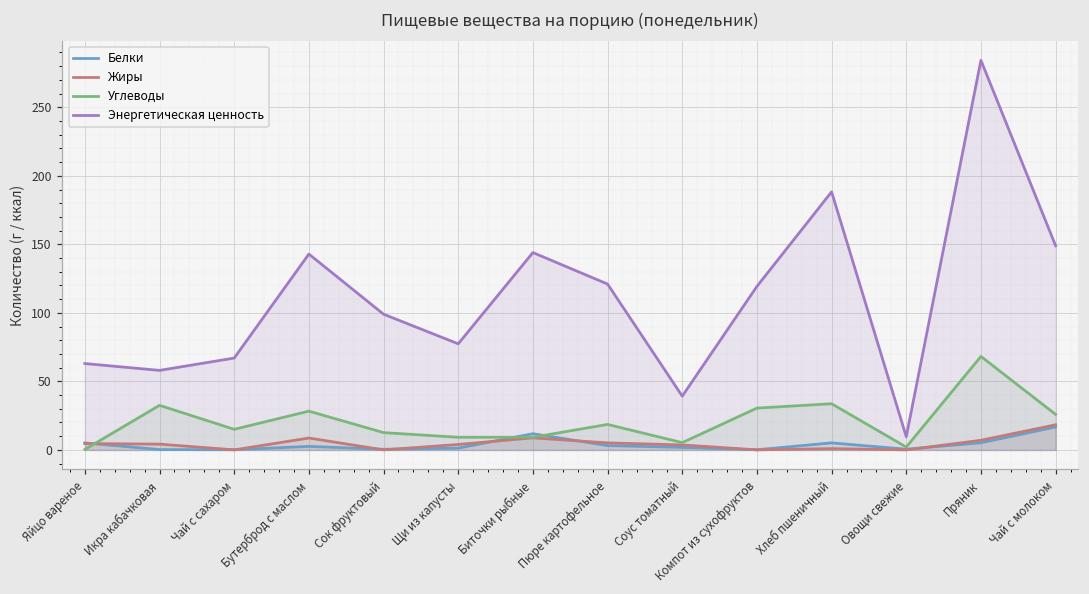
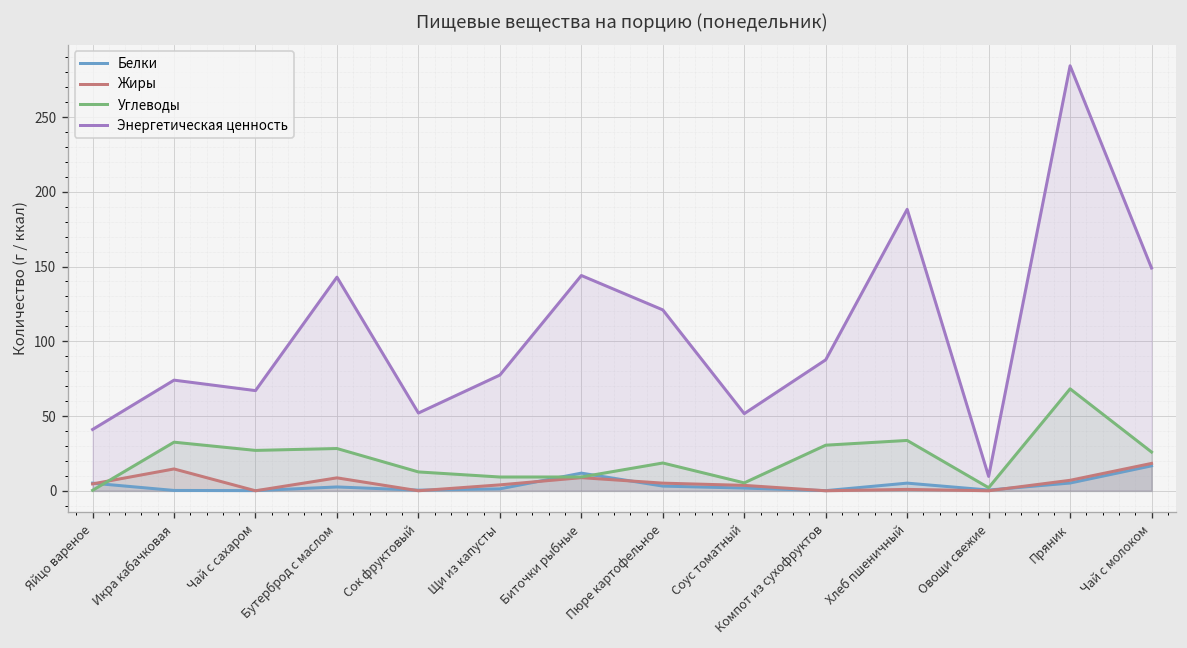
Энергетическая ценность, Яйцо вареное: 63 -> 41
Жиры, Икра кабачковая: 4 -> 15
Энергетическая ценность, Икра кабачковая: 58 -> 74
Углеводы, Чай с сахаром: 15 -> 27
Энергетическая ценность, Сок фруктовый: 99 -> 52
Энергетическая ценность, Соус томатный: 39 -> 52
Энергетическая ценность, Компот из сухофруктов: 119 -> 88
